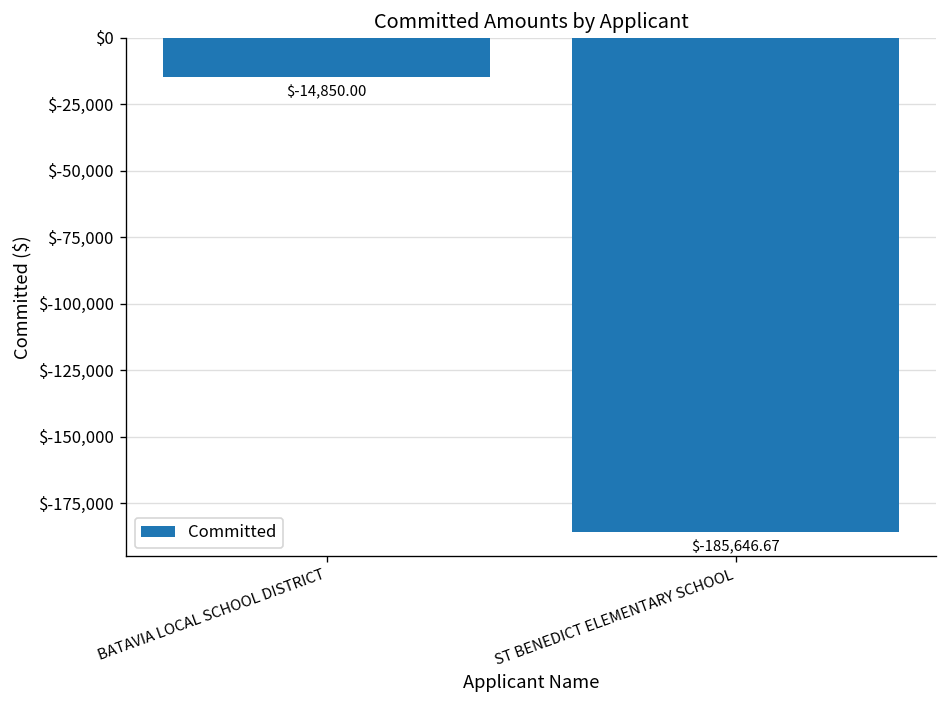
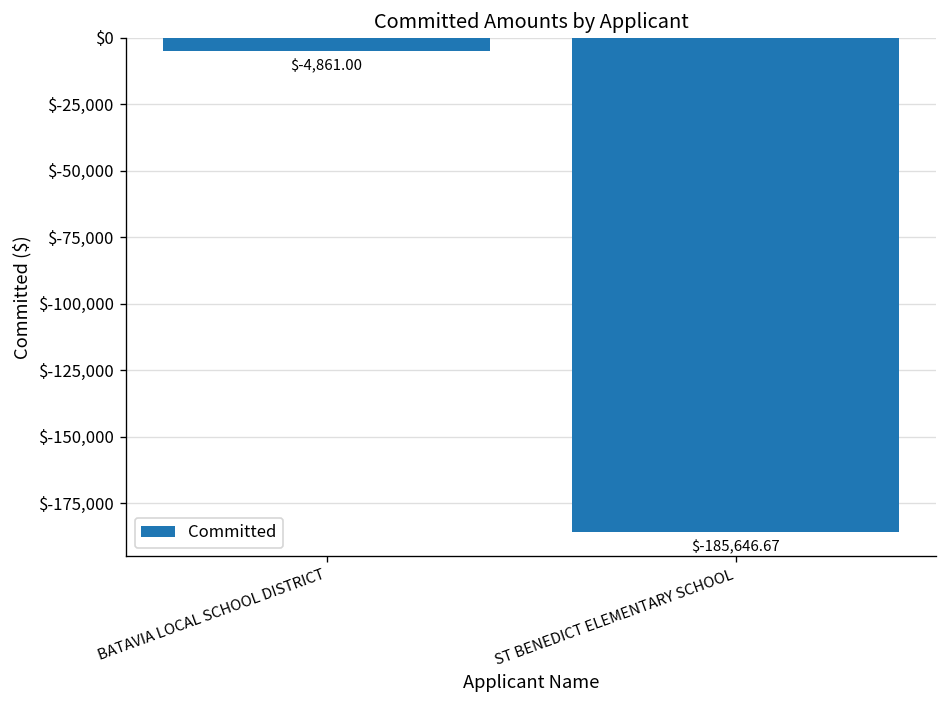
BATAVIA LOCAL SCHOOL DISTRICT: $-14,850.00 -> $-4,861.00
